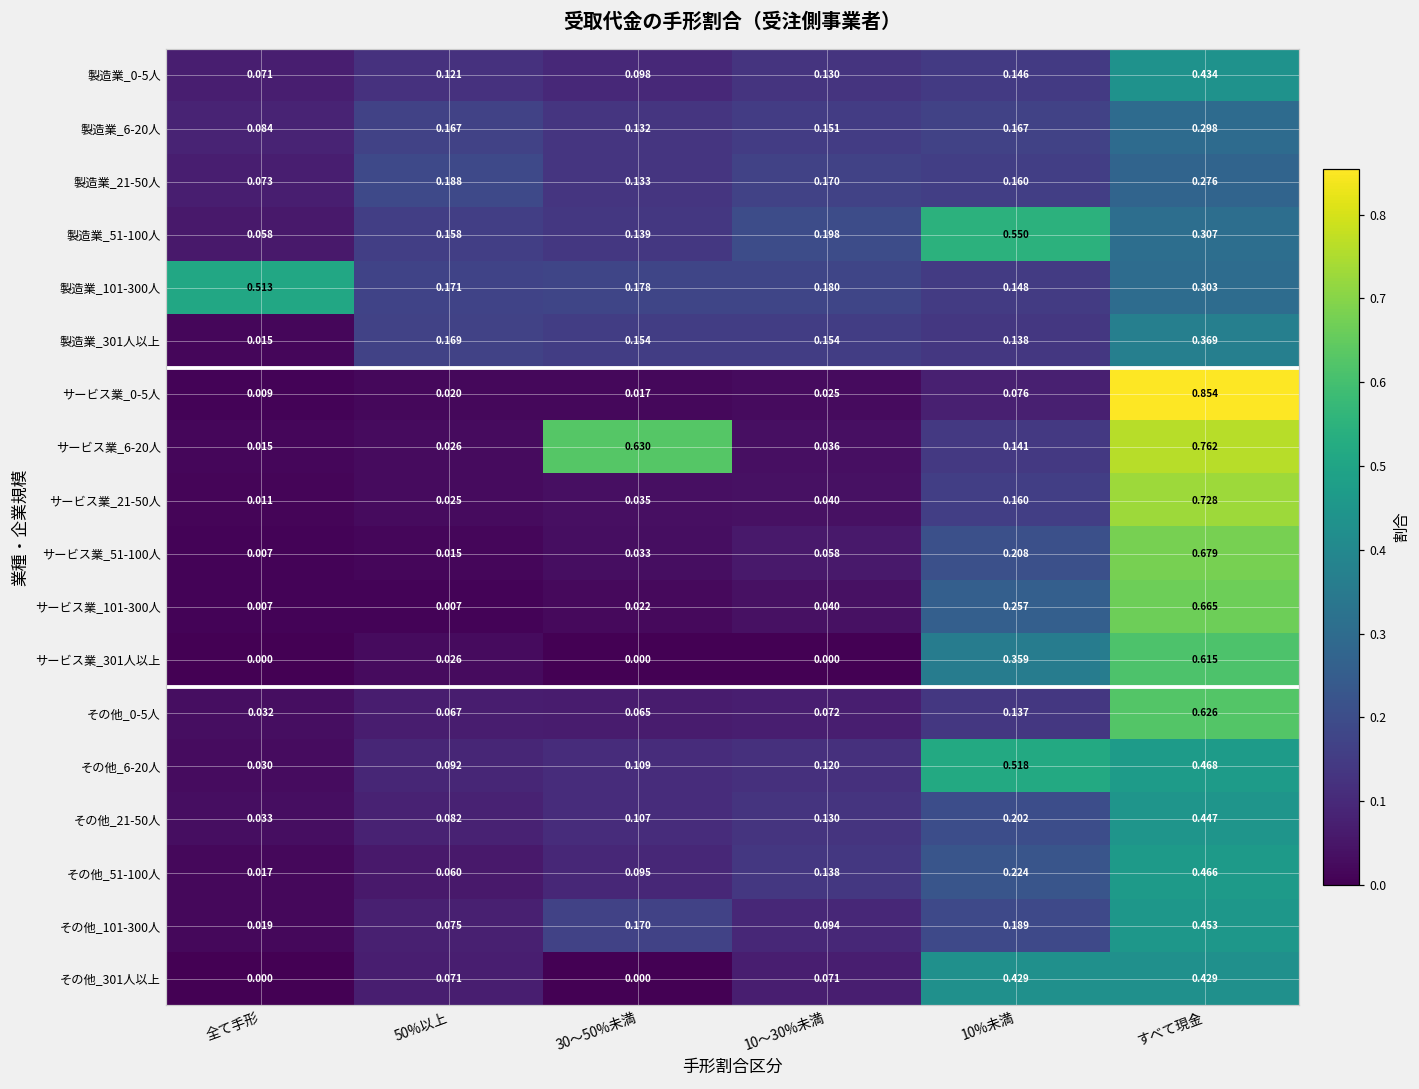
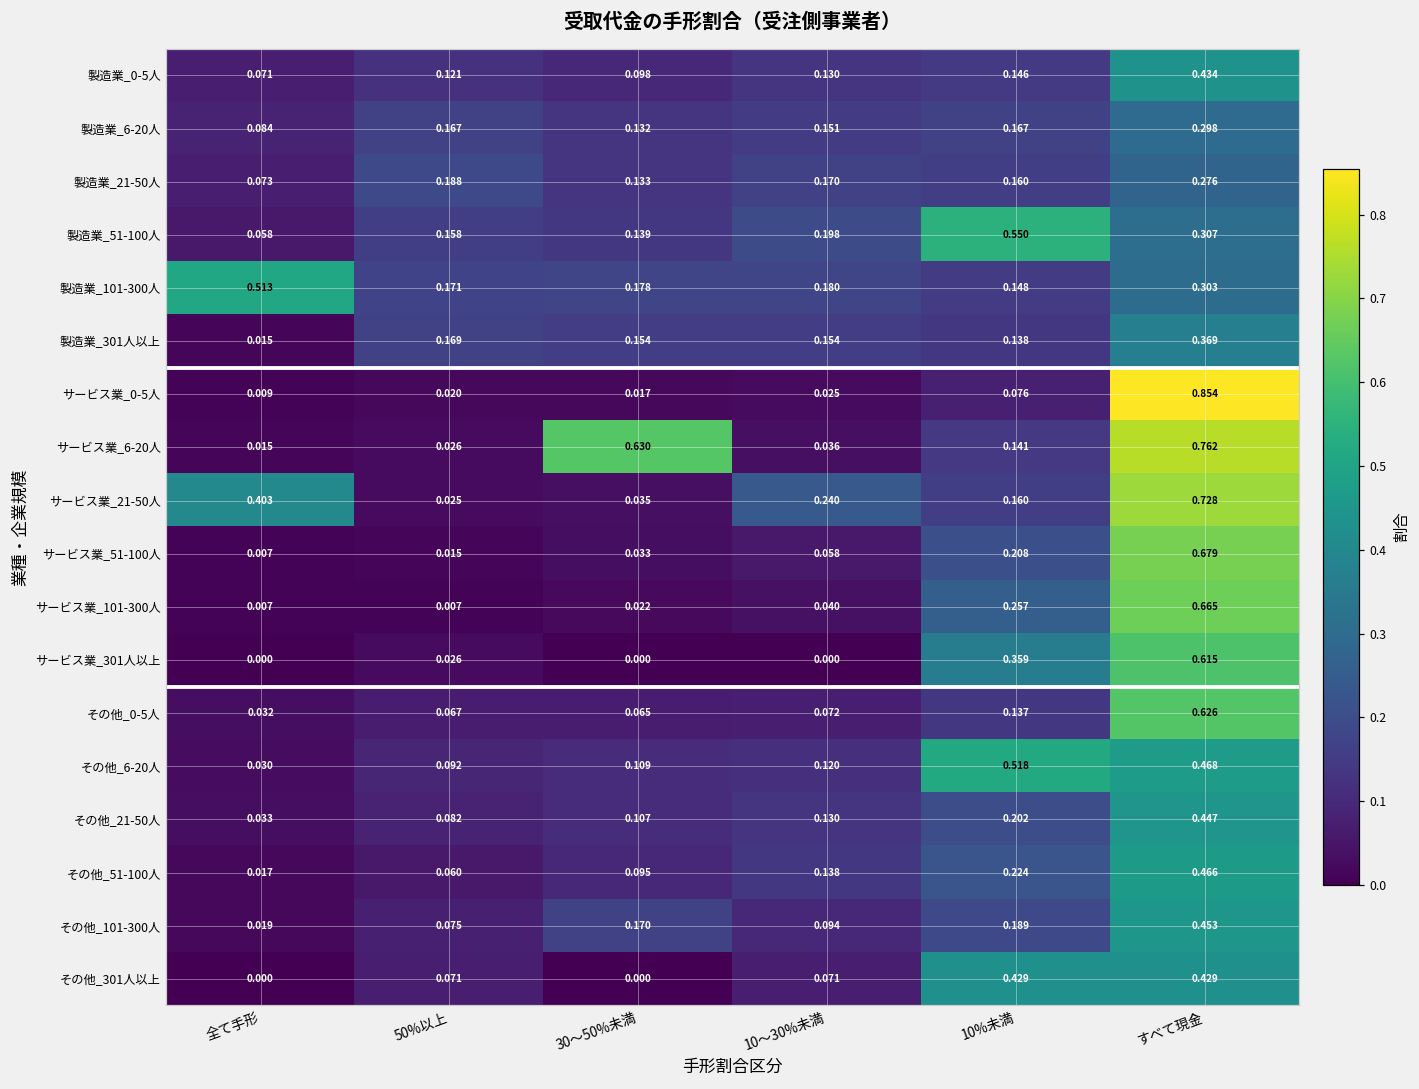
サービス業_21-50人, 全て手形: 0.011 -> 0.403
サービス業_21-50人, 10～30%未満: 0.040 -> 0.240
